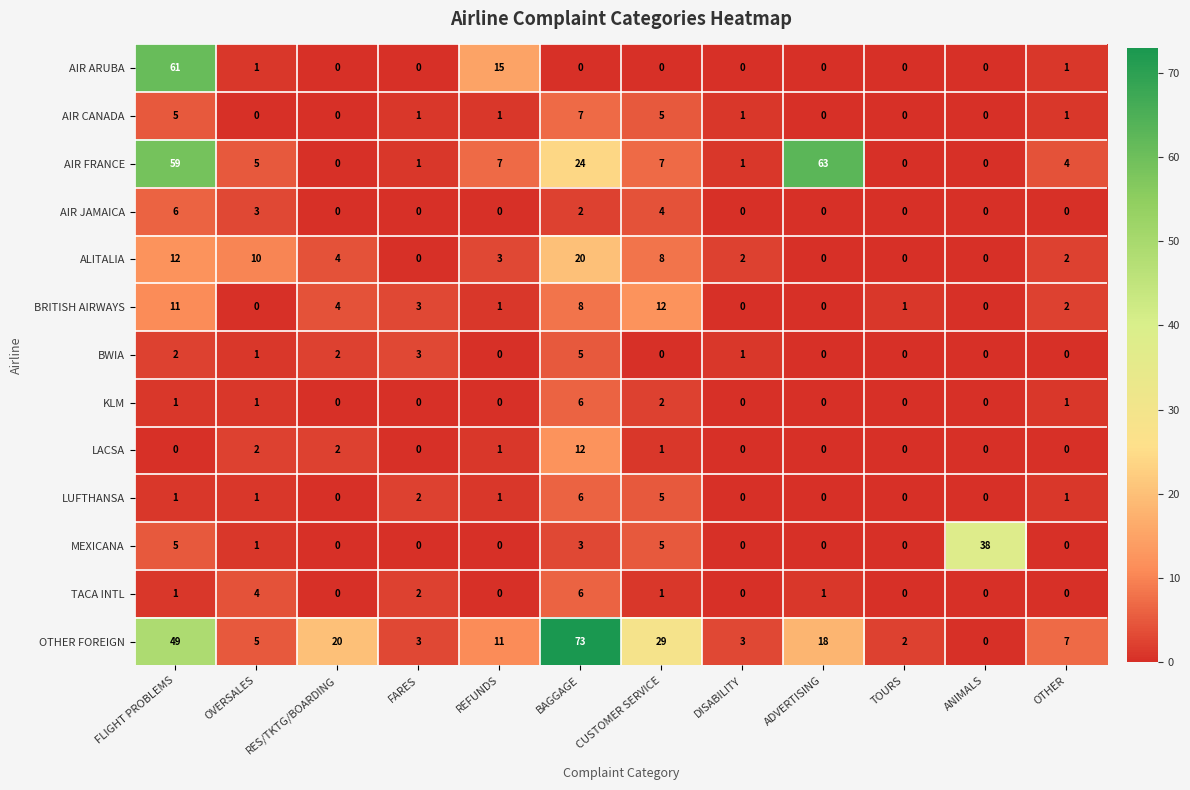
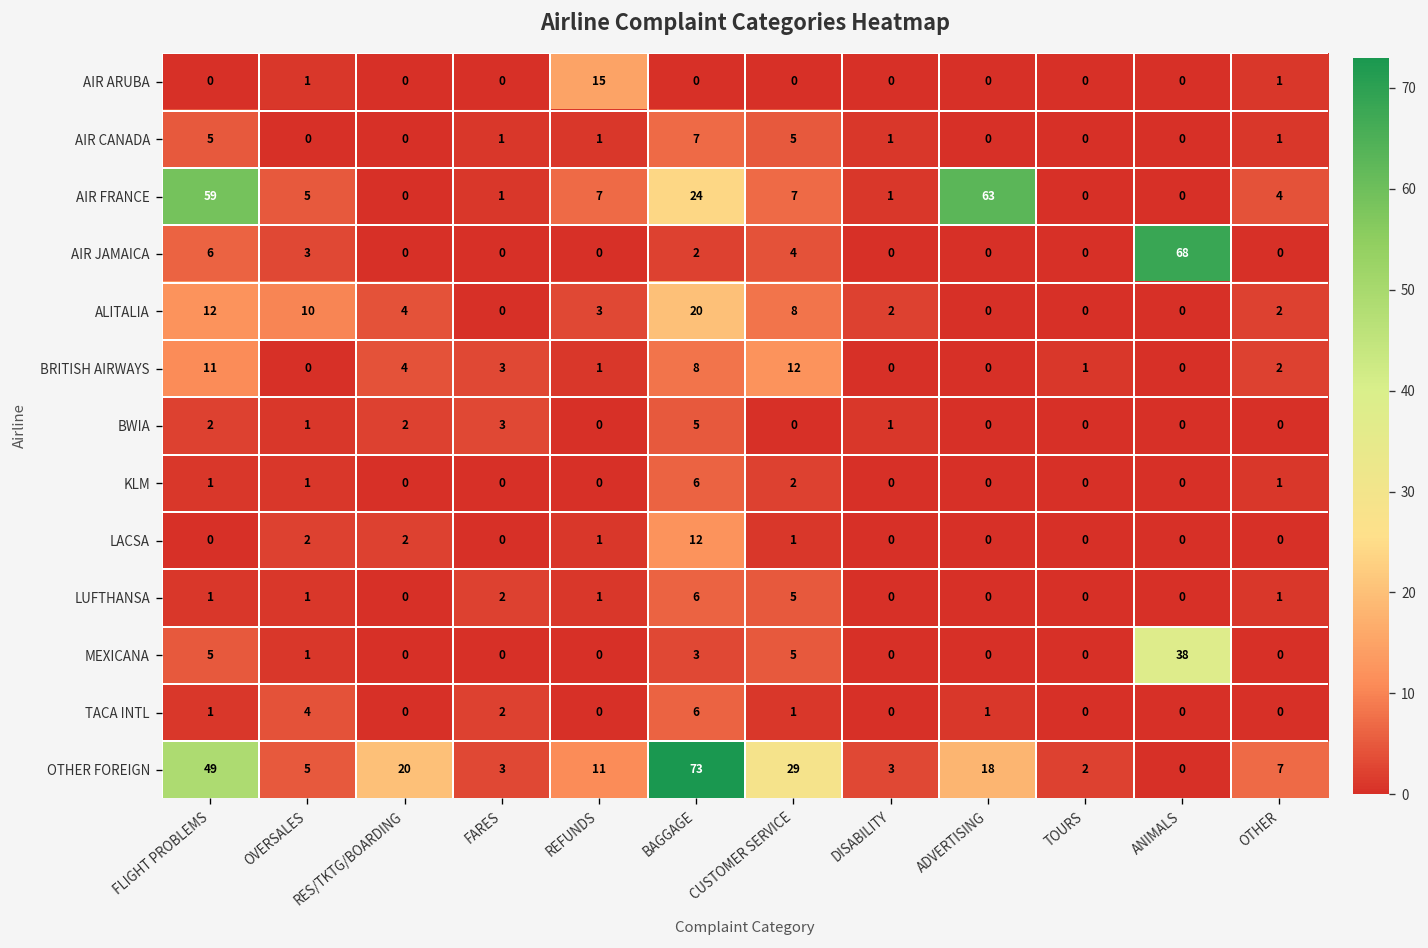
AIR ARUBA, FLIGHT PROBLEMS: 61 -> 0
AIR JAMAICA, ANIMALS: 0 -> 68
